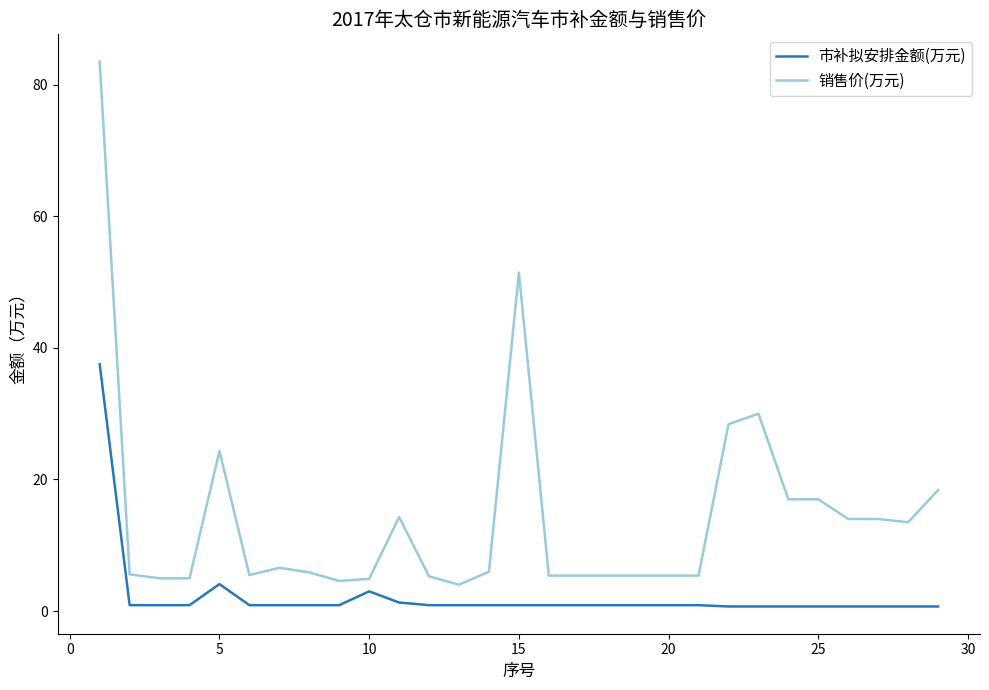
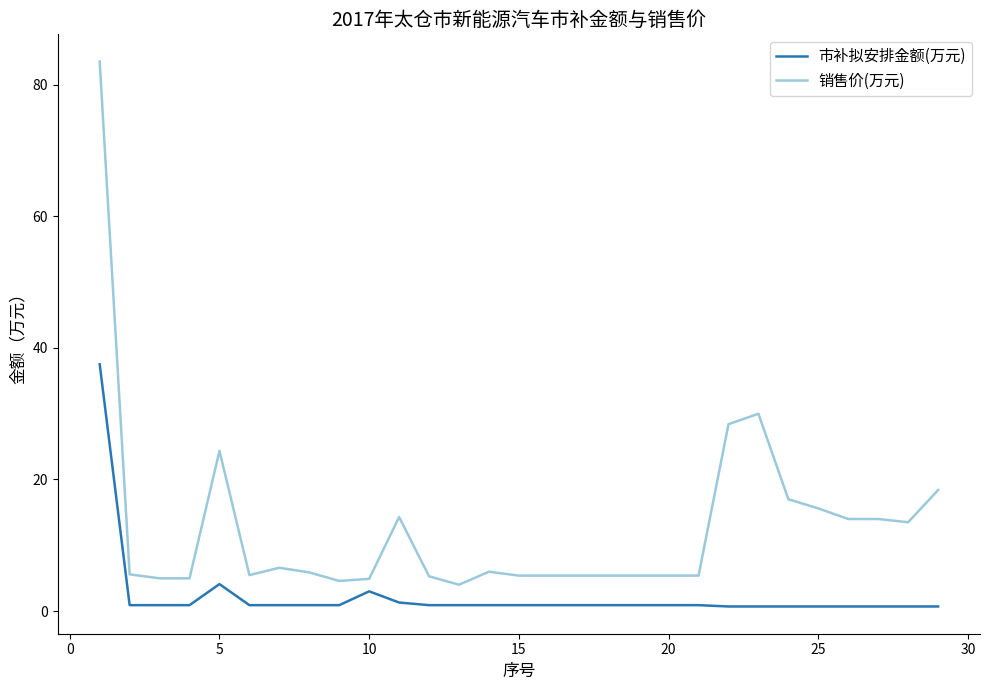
销售价(万元), 15: 51 -> 5
销售价(万元), 25: 17 -> 16
